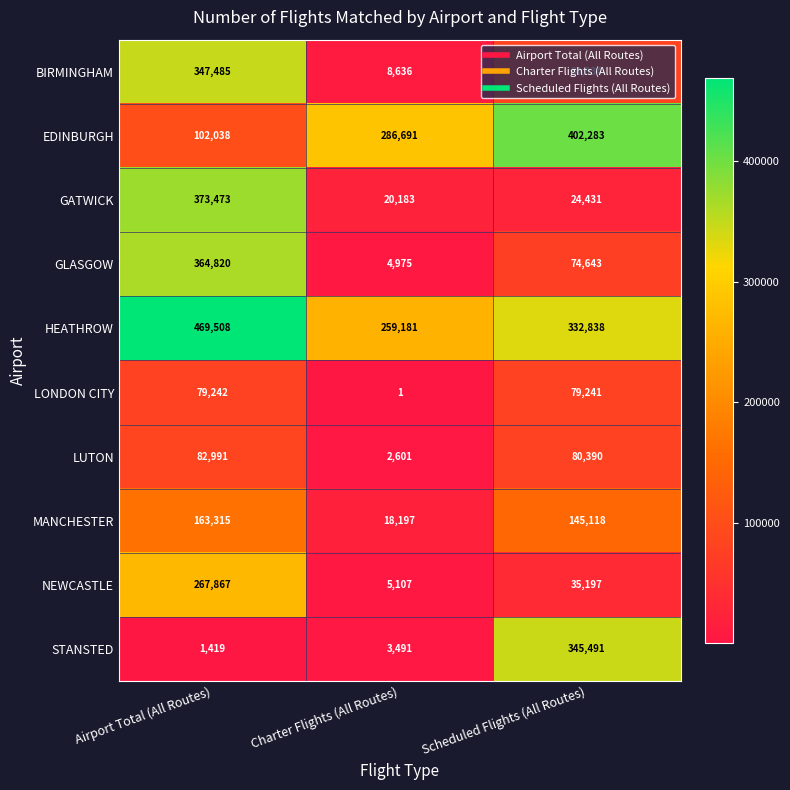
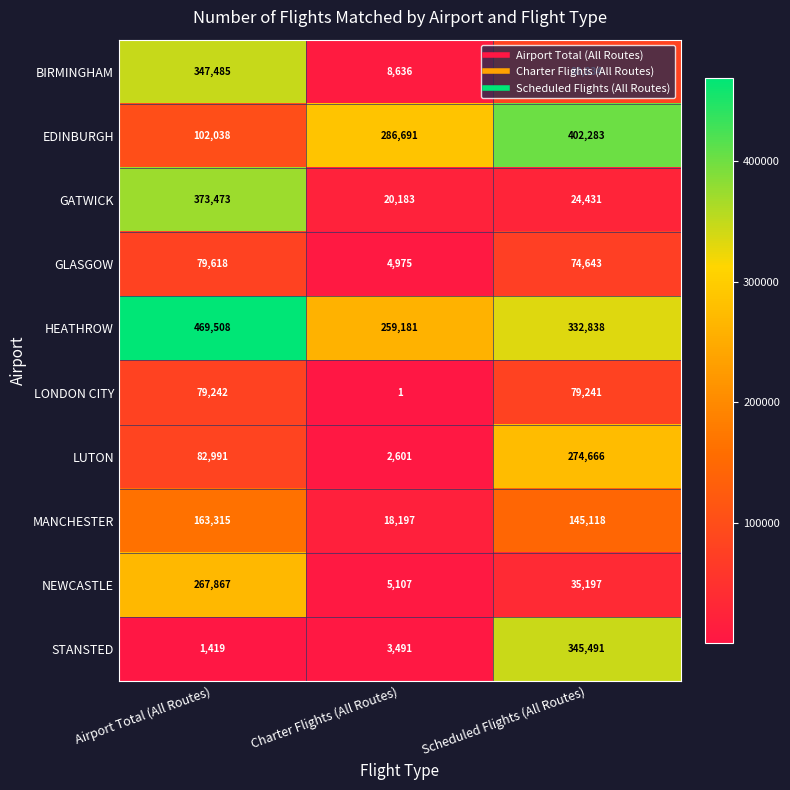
GLASGOW, Airport Total (All Routes): 364,820 -> 79,618
LUTON, Scheduled Flights (All Routes): 80,390 -> 274,666
